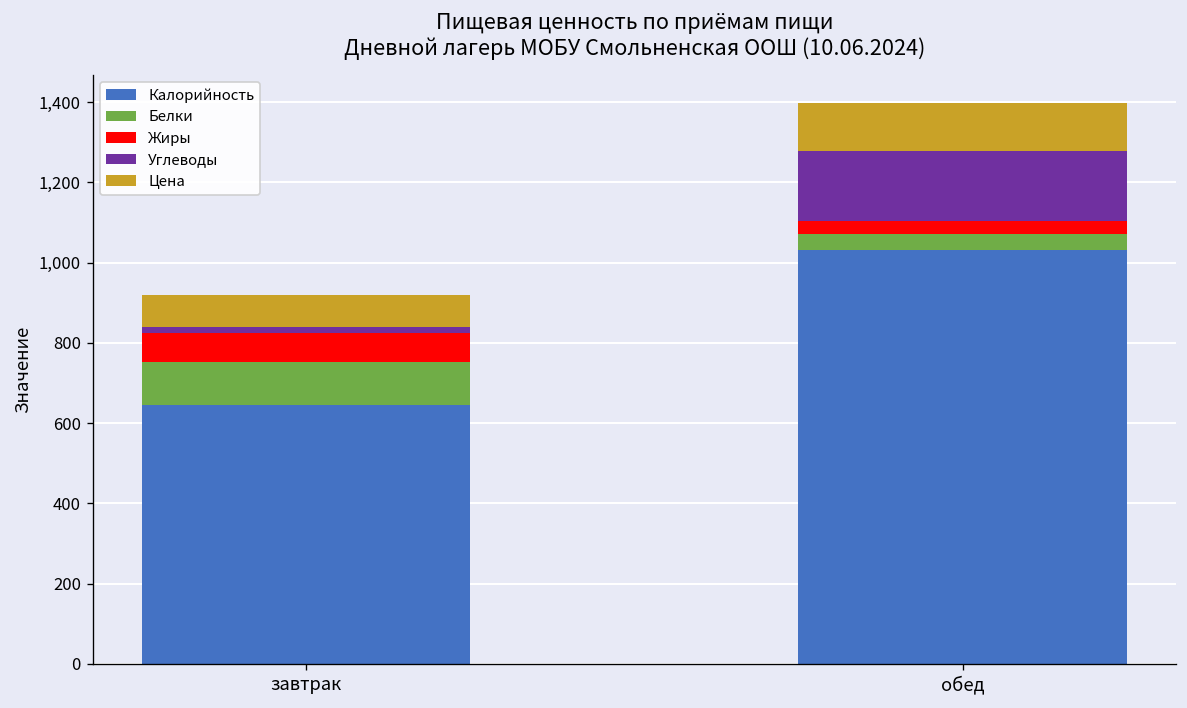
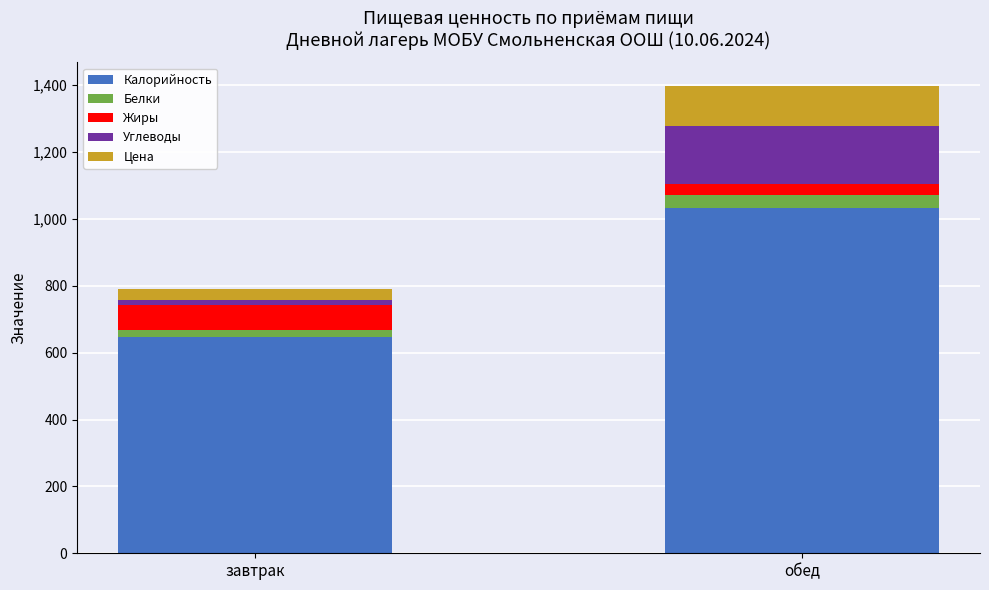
Белки, завтрак: 110 -> 20
Цена, завтрак: 80 -> 40
